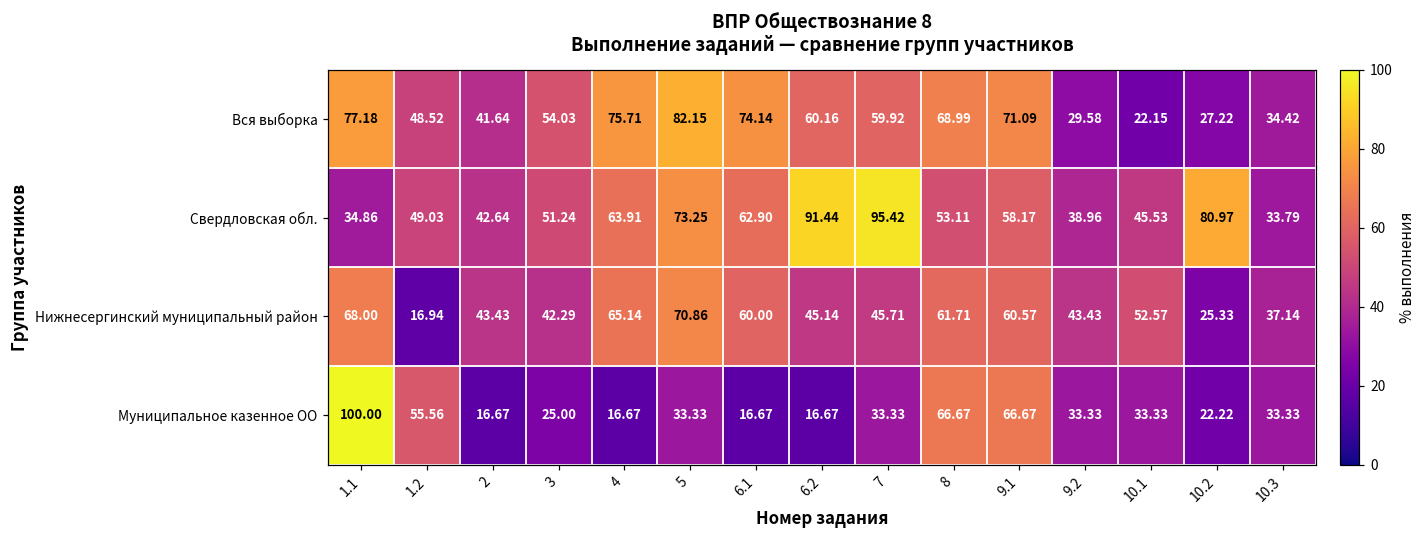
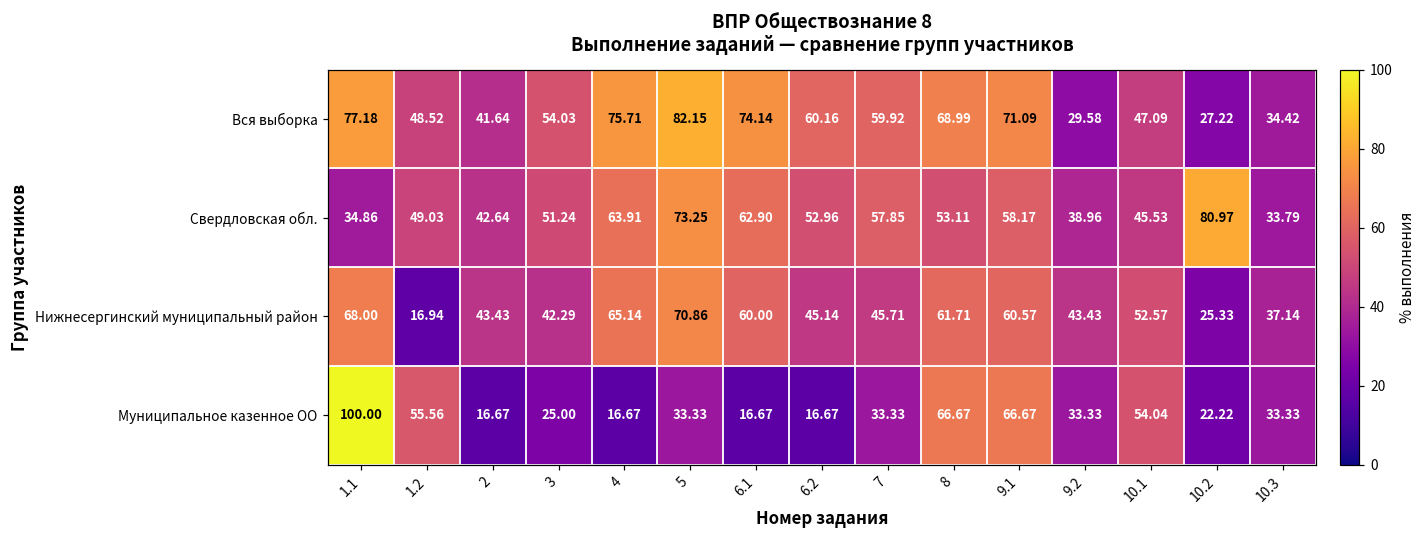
Вся выборка, 10.1: 22.15 -> 47.09
Свердловская обл., 6.2: 91.44 -> 52.96
Свердловская обл., 7: 95.42 -> 57.85
Муниципальное казенное ОО, 10.1: 33.33 -> 54.04
